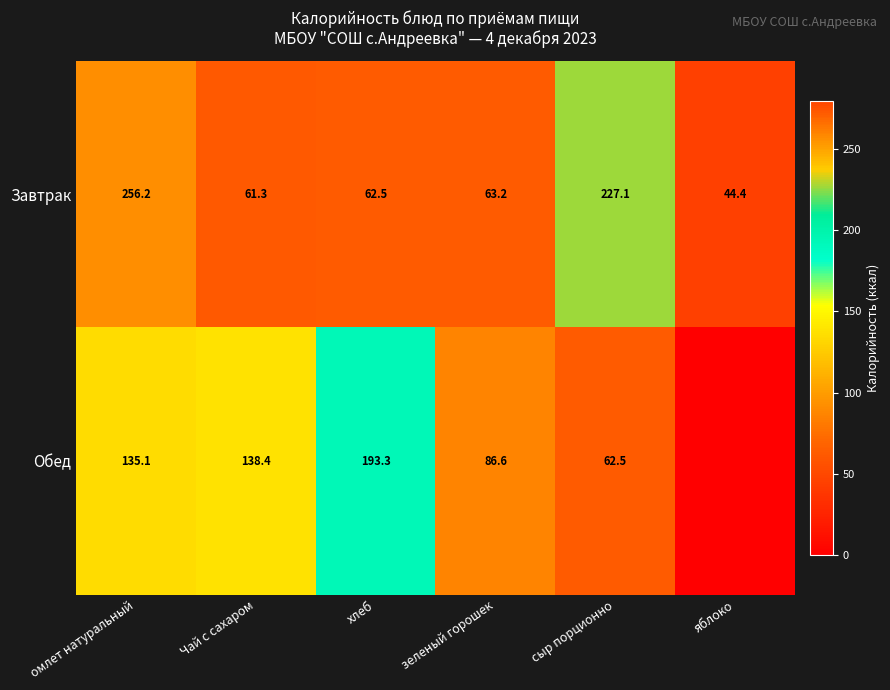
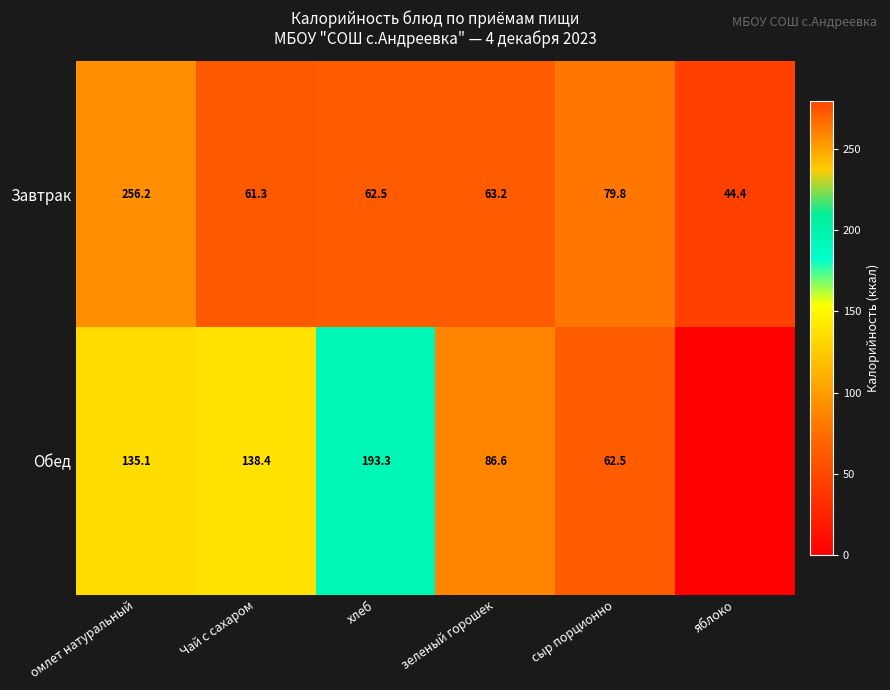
Завтрак, сыр порционно: 227.1 -> 79.8
